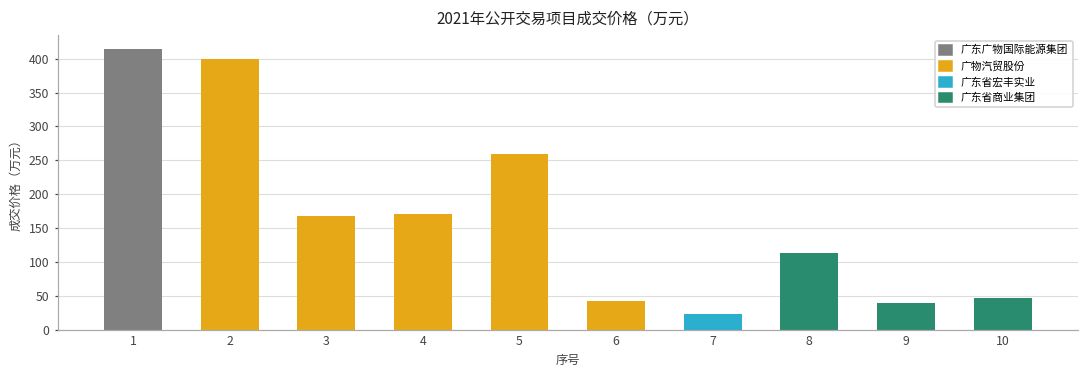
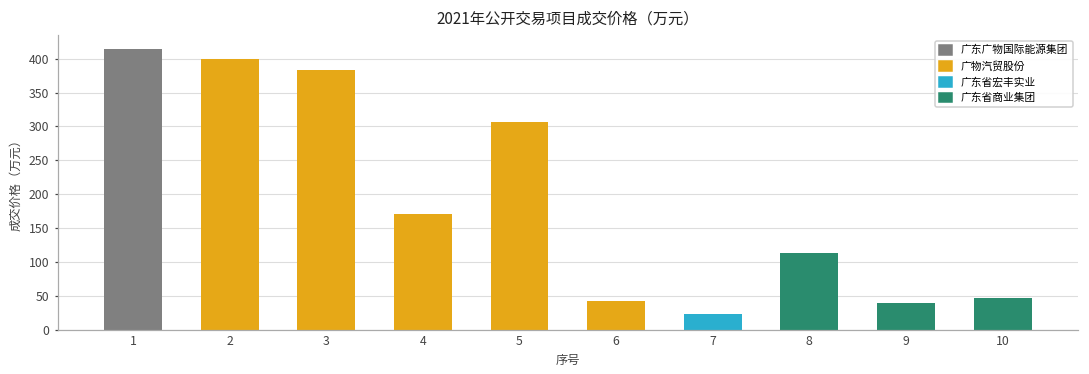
广物汽贸股份, 3: 170 -> 380
广物汽贸股份, 5: 260 -> 310
